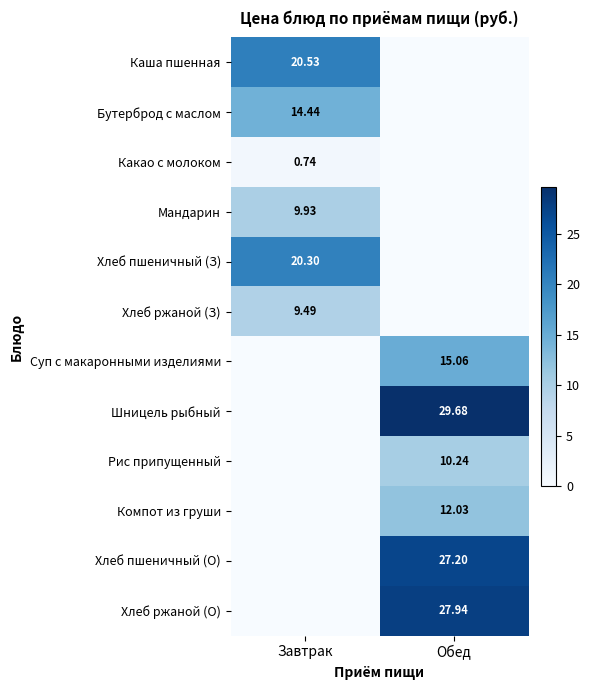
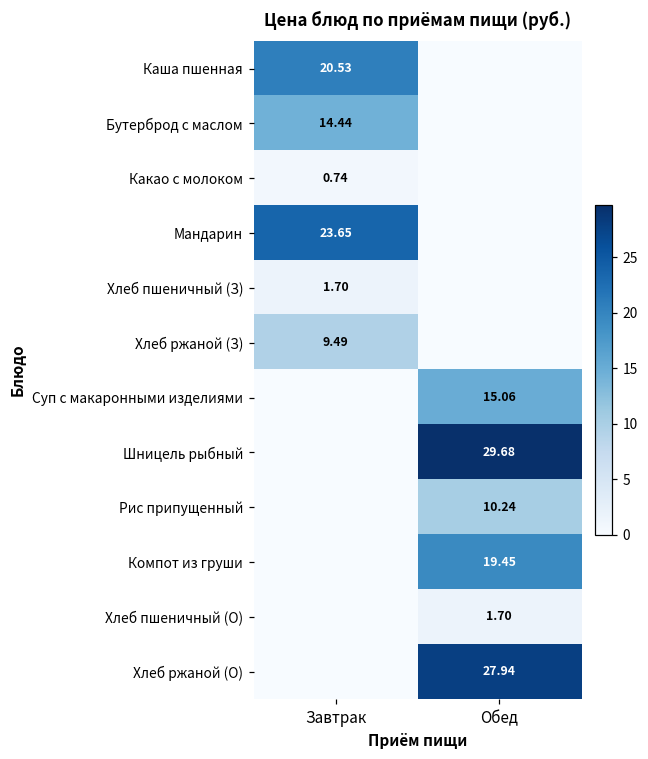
Мандарин, Завтрак: 9.93 -> 23.65
Хлеб пшеничный (З), Завтрак: 20.30 -> 1.70
Компот из груши, Обед: 12.03 -> 19.45
Хлеб пшеничный (О), Обед: 27.20 -> 1.70
